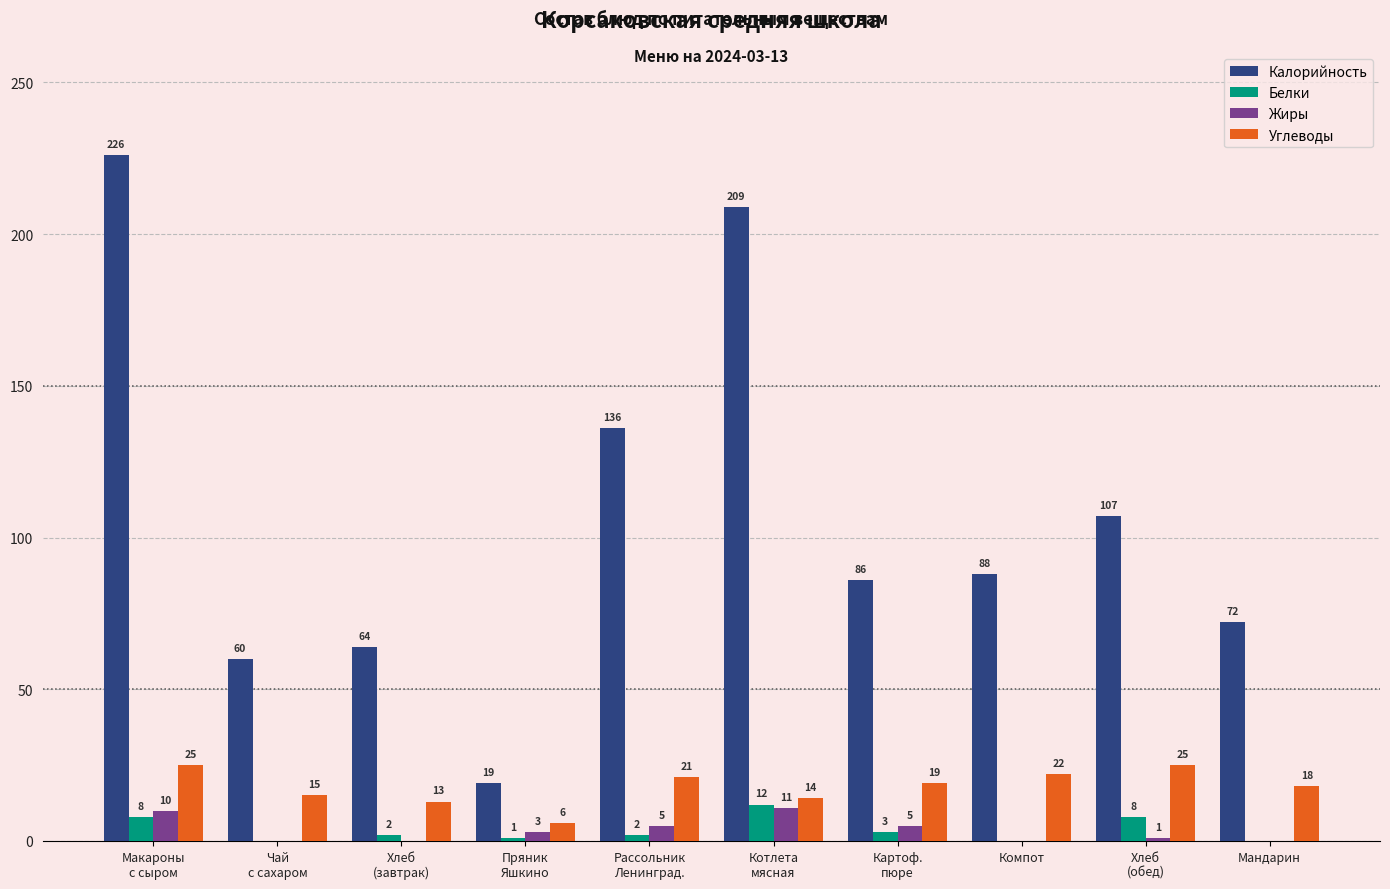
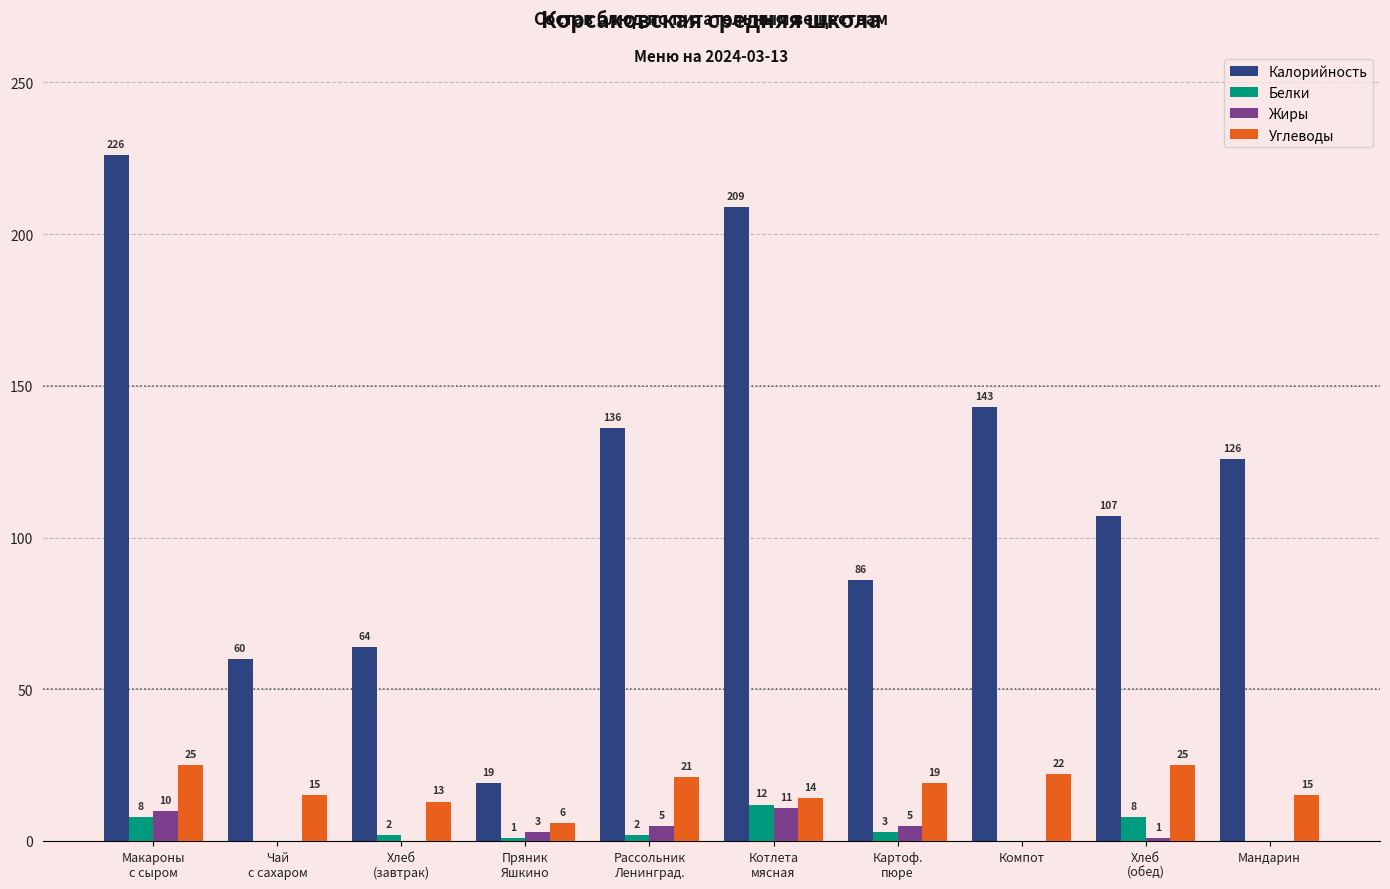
Калорийность, Компот: 88 -> 143
Калорийность, Мандарин: 72 -> 126
Углеводы, Мандарин: 18 -> 15
